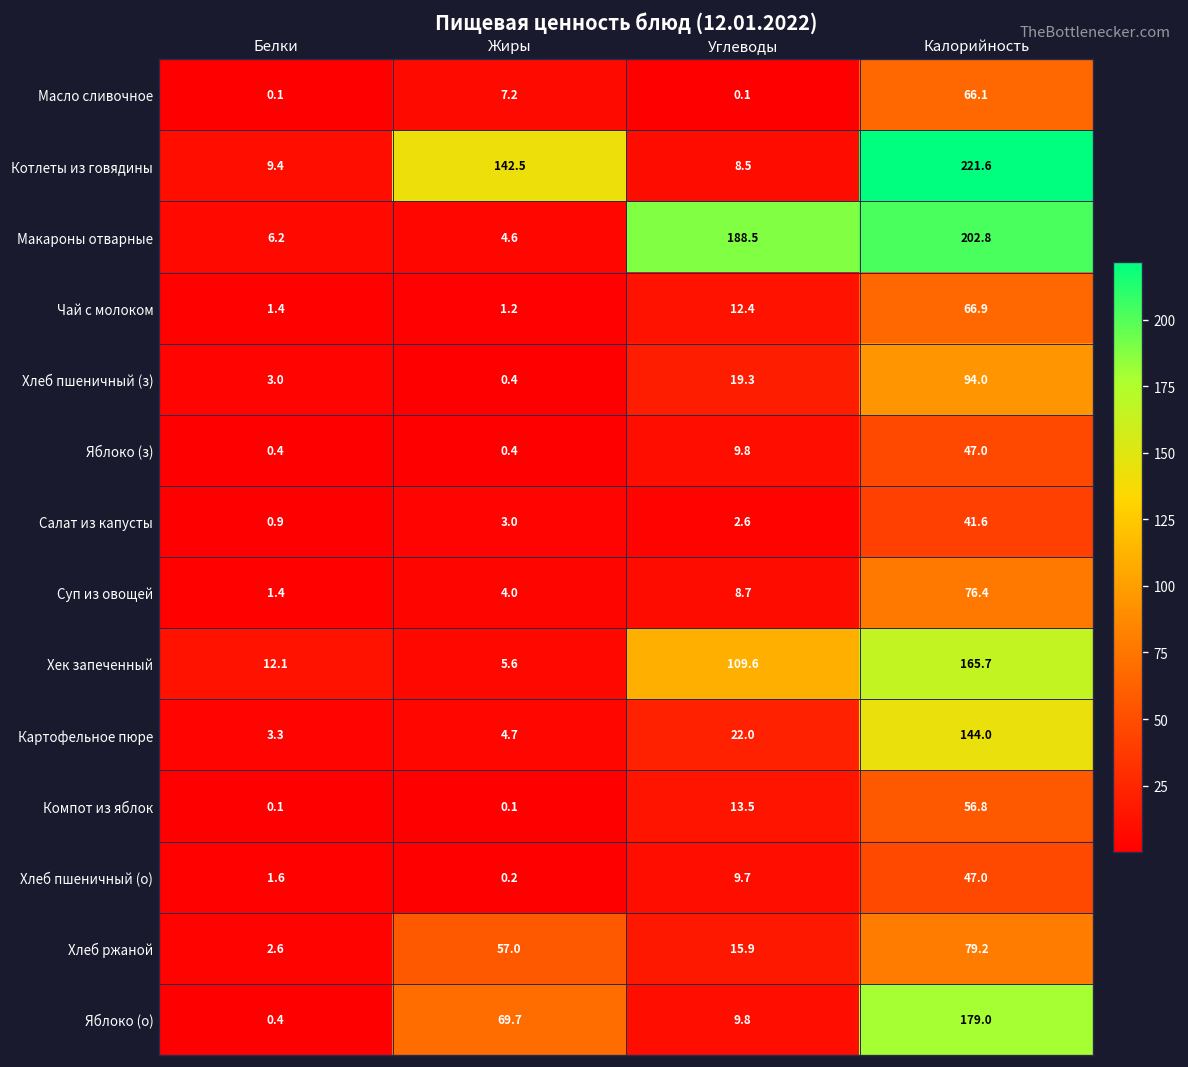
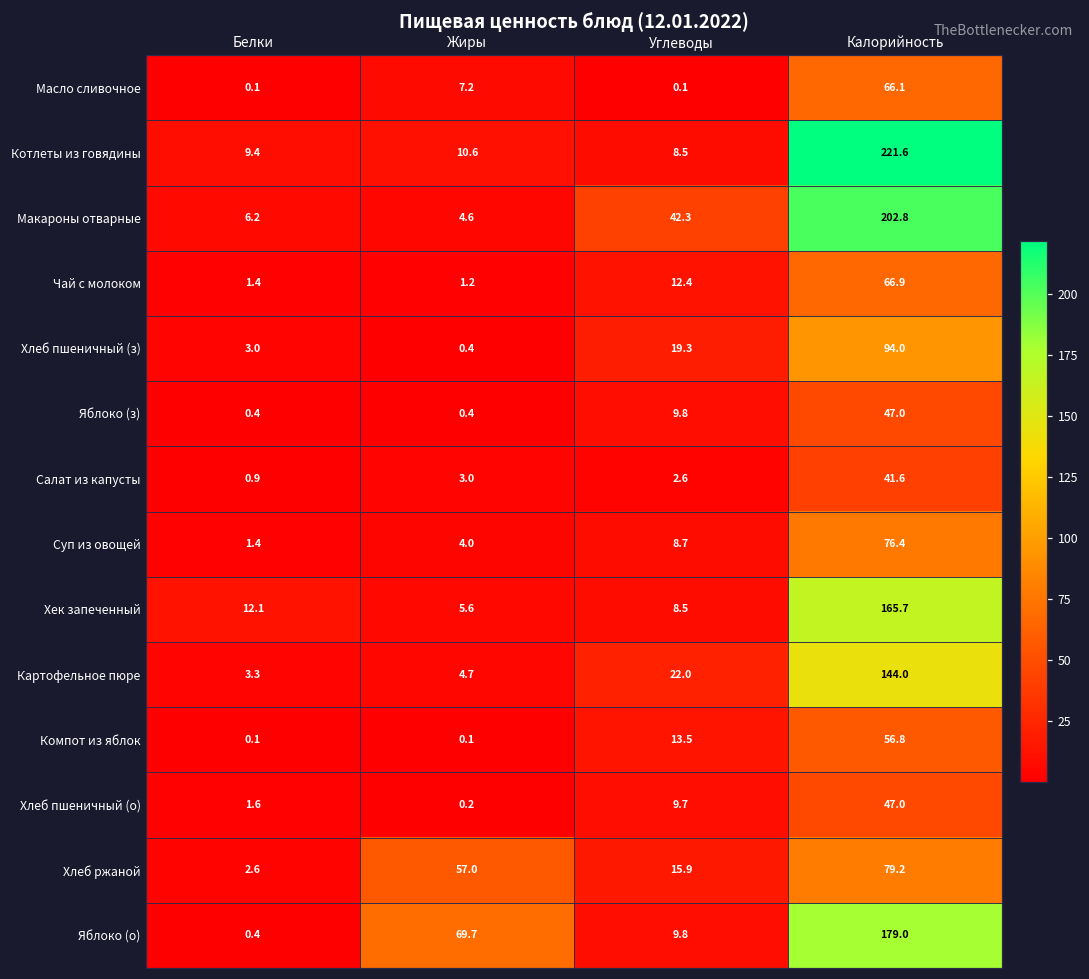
Котлеты из говядины, Жиры: 142.5 -> 10.6
Макароны отварные, Углеводы: 188.5 -> 42.3
Хек запеченный, Углеводы: 109.6 -> 8.5
